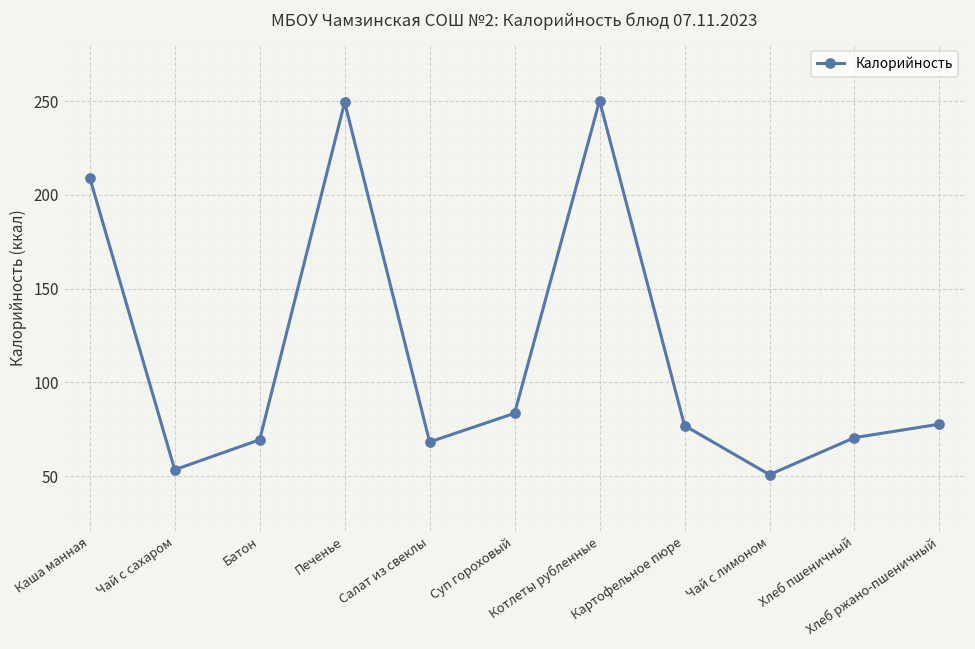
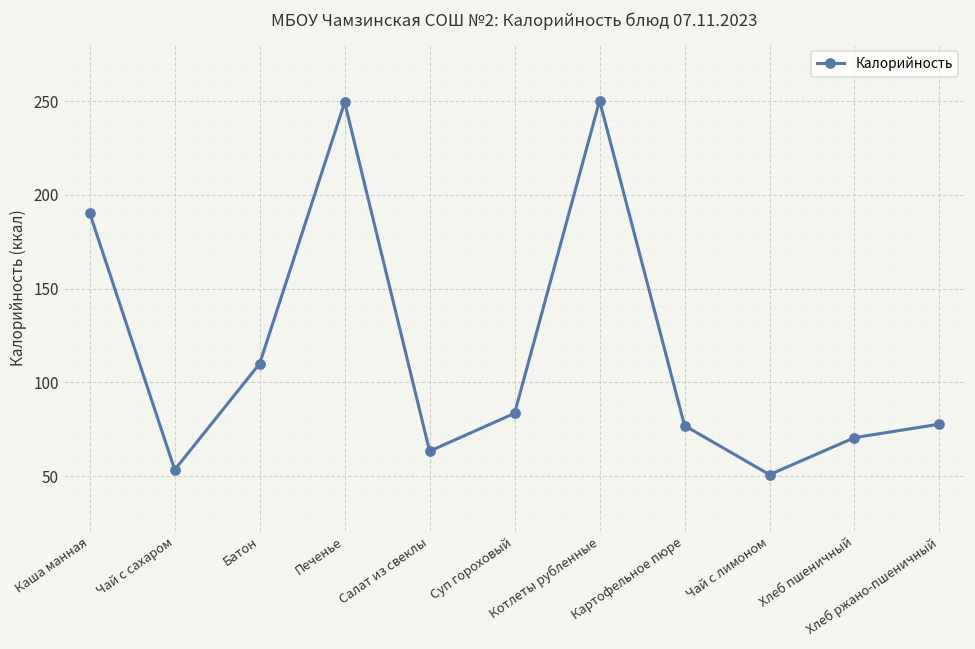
Каша манная: 209 -> 190
Батон: 69 -> 110
Салат из свеклы: 68 -> 63
